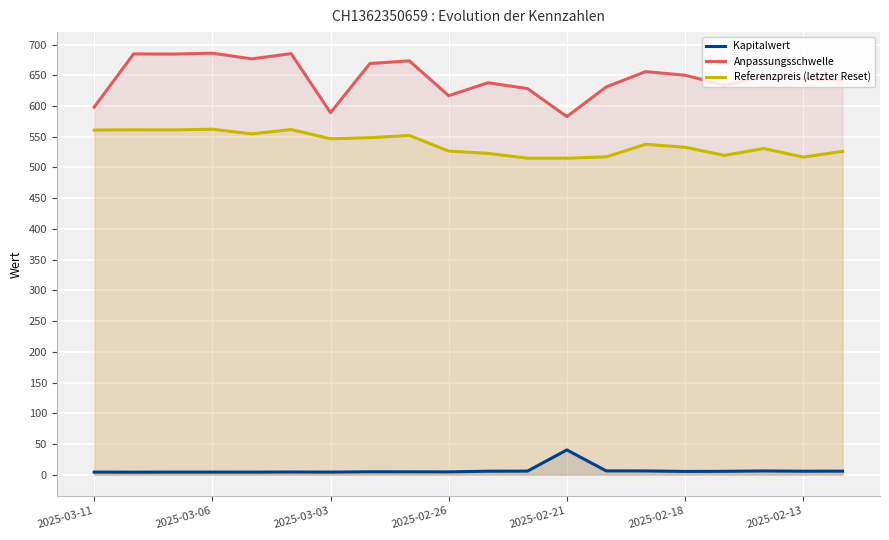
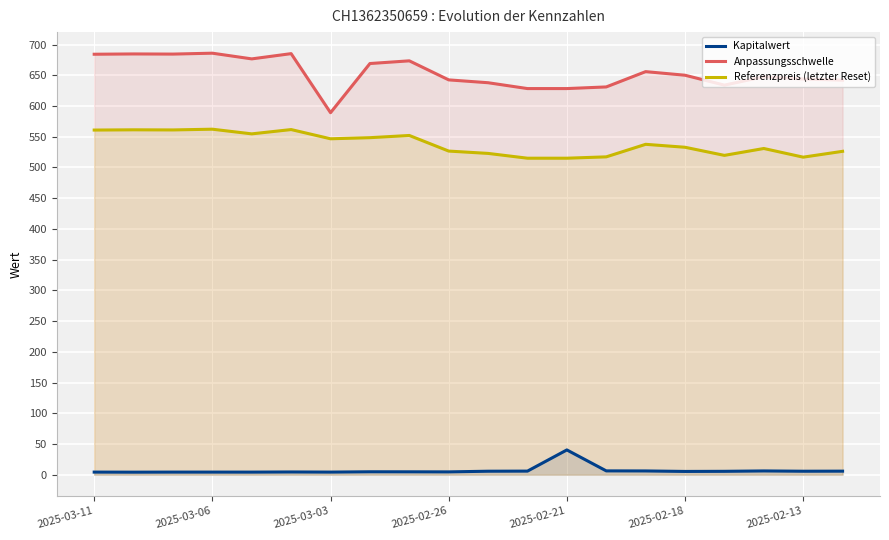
Anpassungsschwelle, 2025-03-11: 600 -> 680
Anpassungsschwelle, 2025-02-26: 620 -> 640
Anpassungsschwelle, 2025-02-21: 580 -> 630
